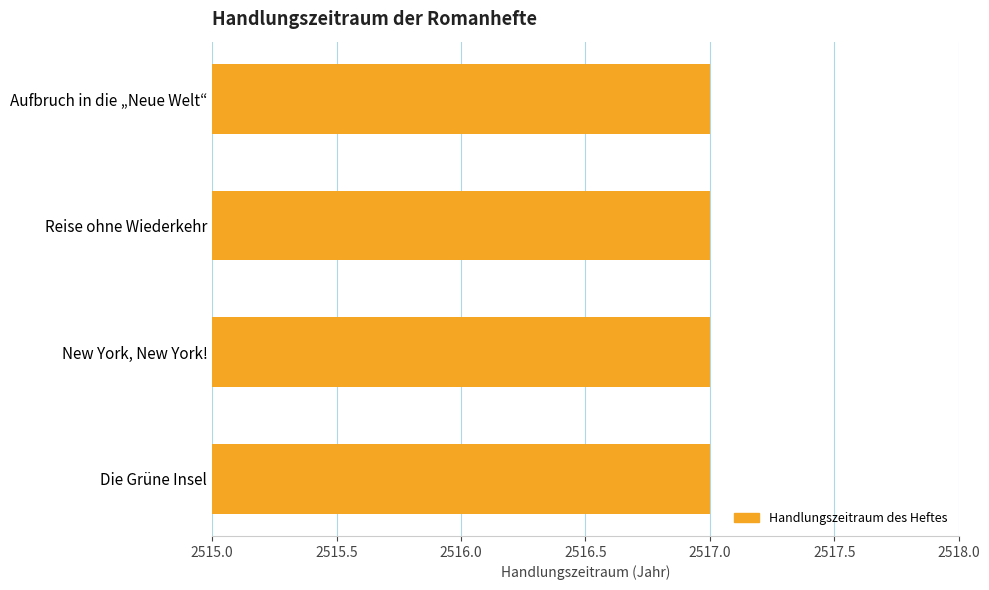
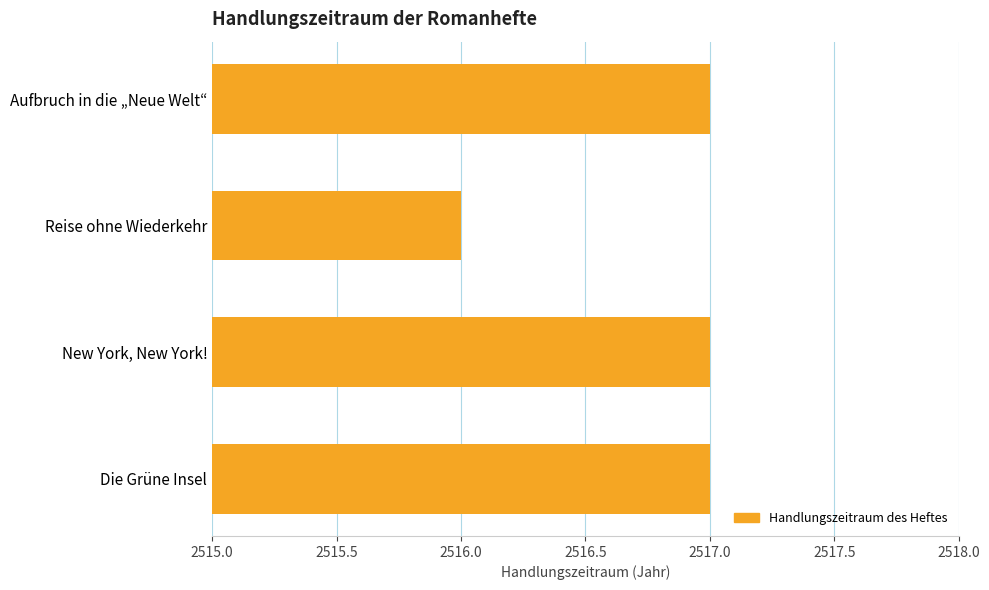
Reise ohne Wiederkehr: 2517 -> 2516
